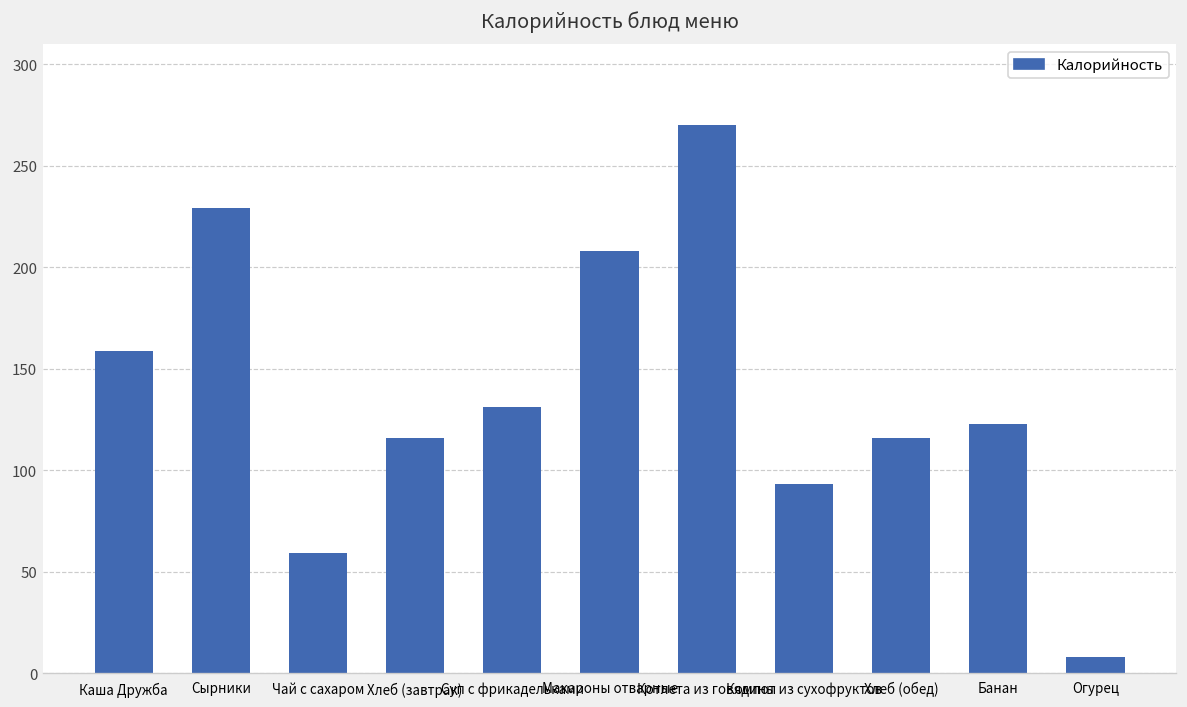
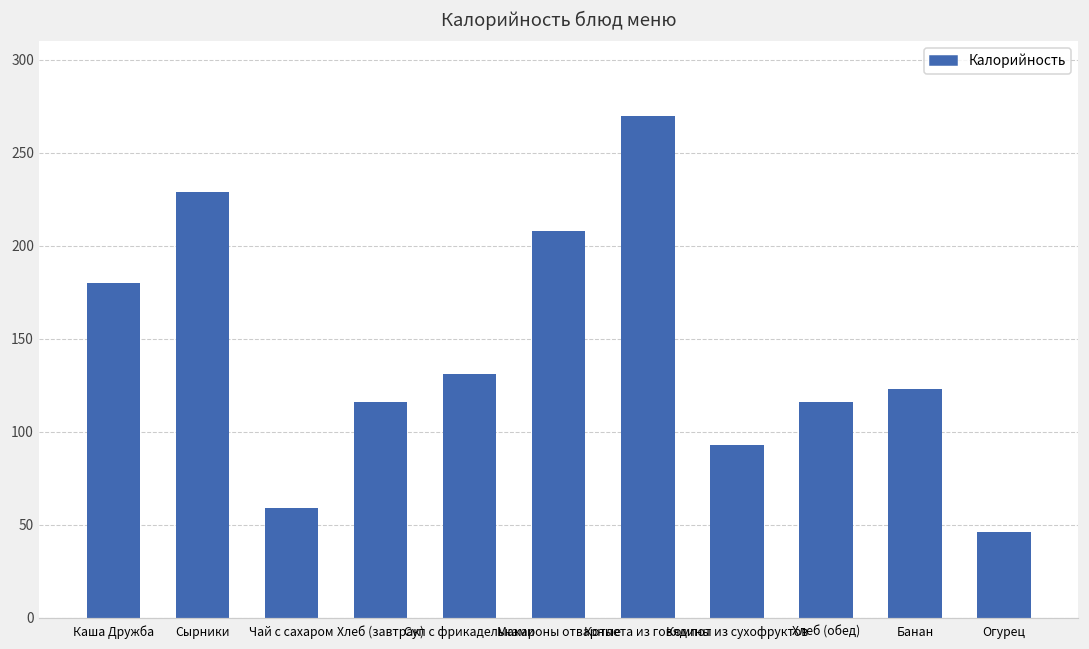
Каша Дружба: 159 -> 180
Огурец: 8 -> 46
